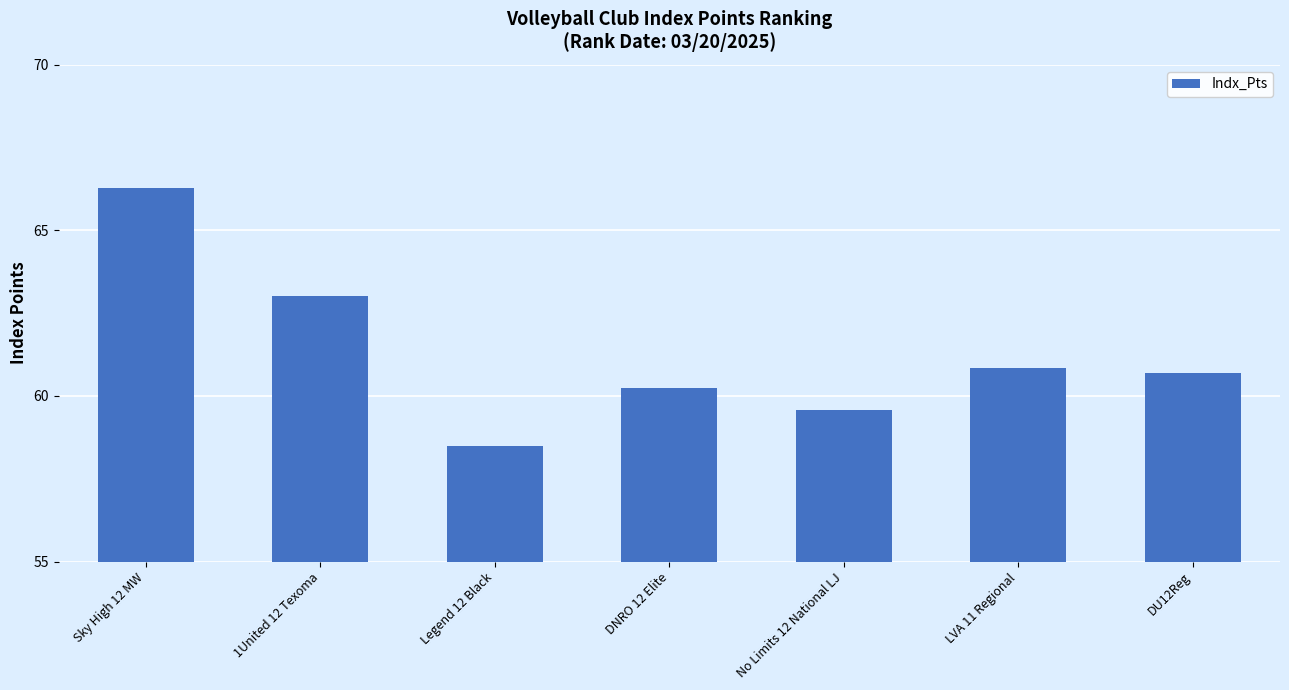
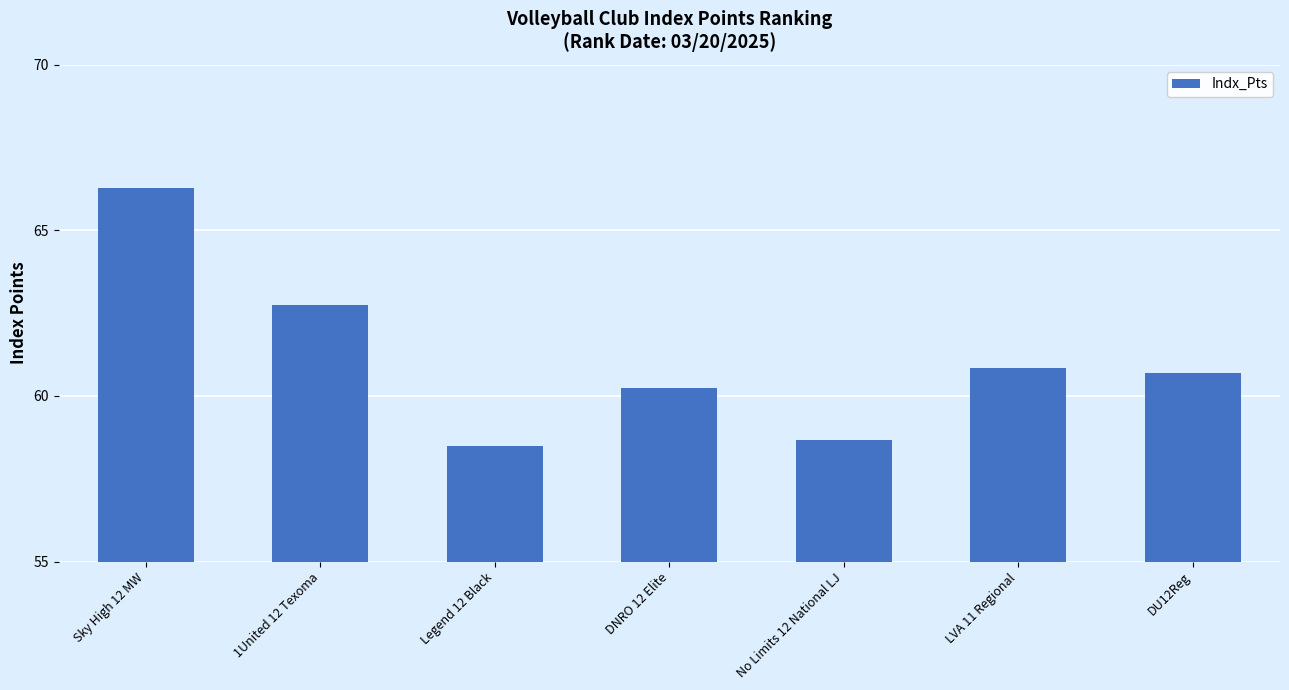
1United 12 Texoma: 63.0 -> 62.8
No Limits 12 National LJ: 59.6 -> 58.7
